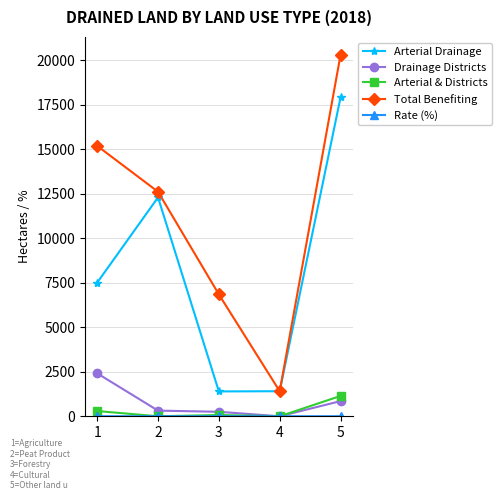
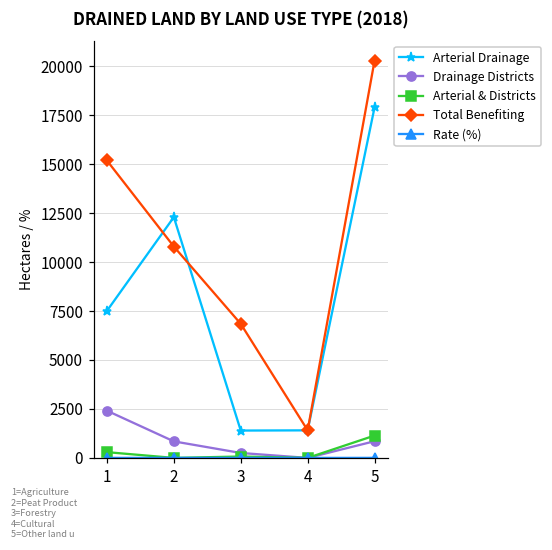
Drainage Districts, 2: 300 -> 800
Total Benefiting, 2: 12600 -> 10800
